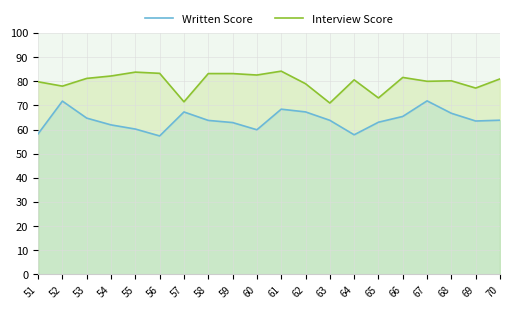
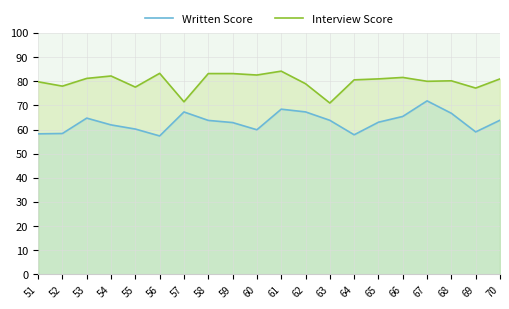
Written Score, 52: 72 -> 58
Interview Score, 55: 84 -> 78
Interview Score, 65: 73 -> 81
Written Score, 69: 64 -> 59
